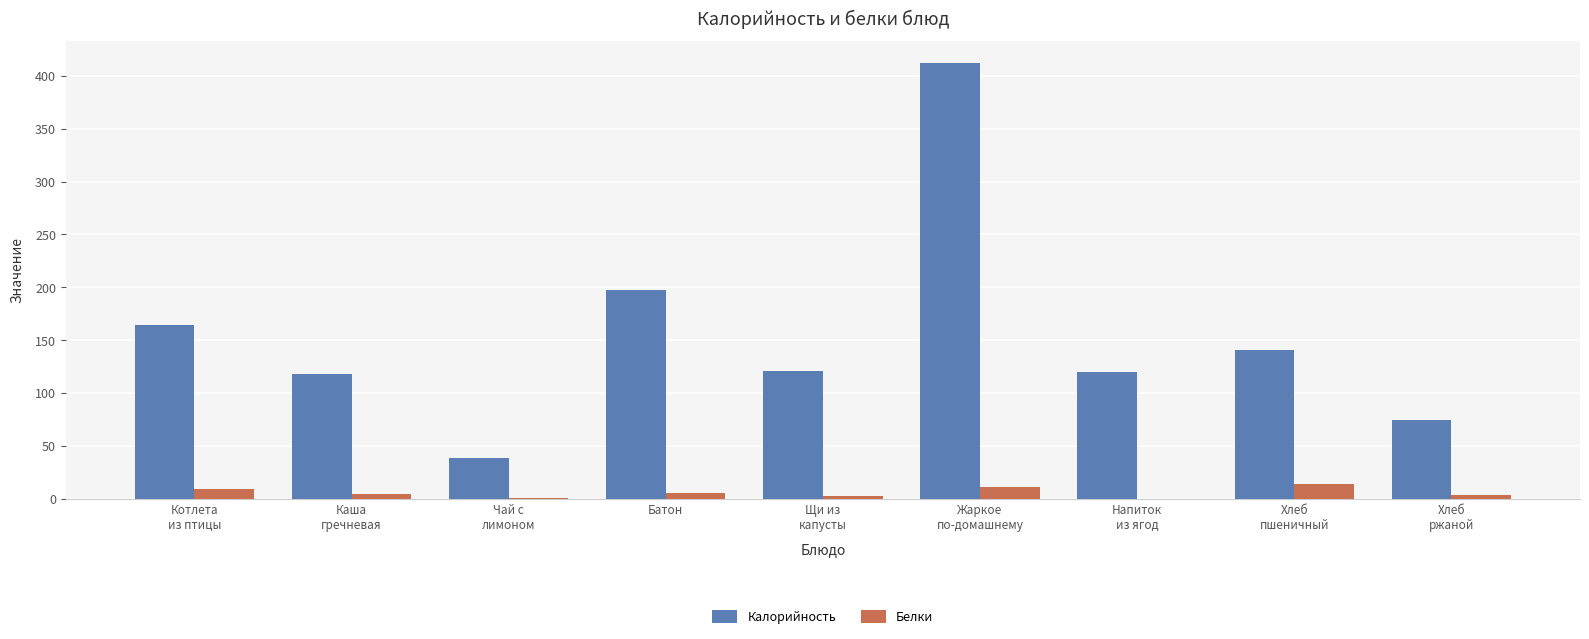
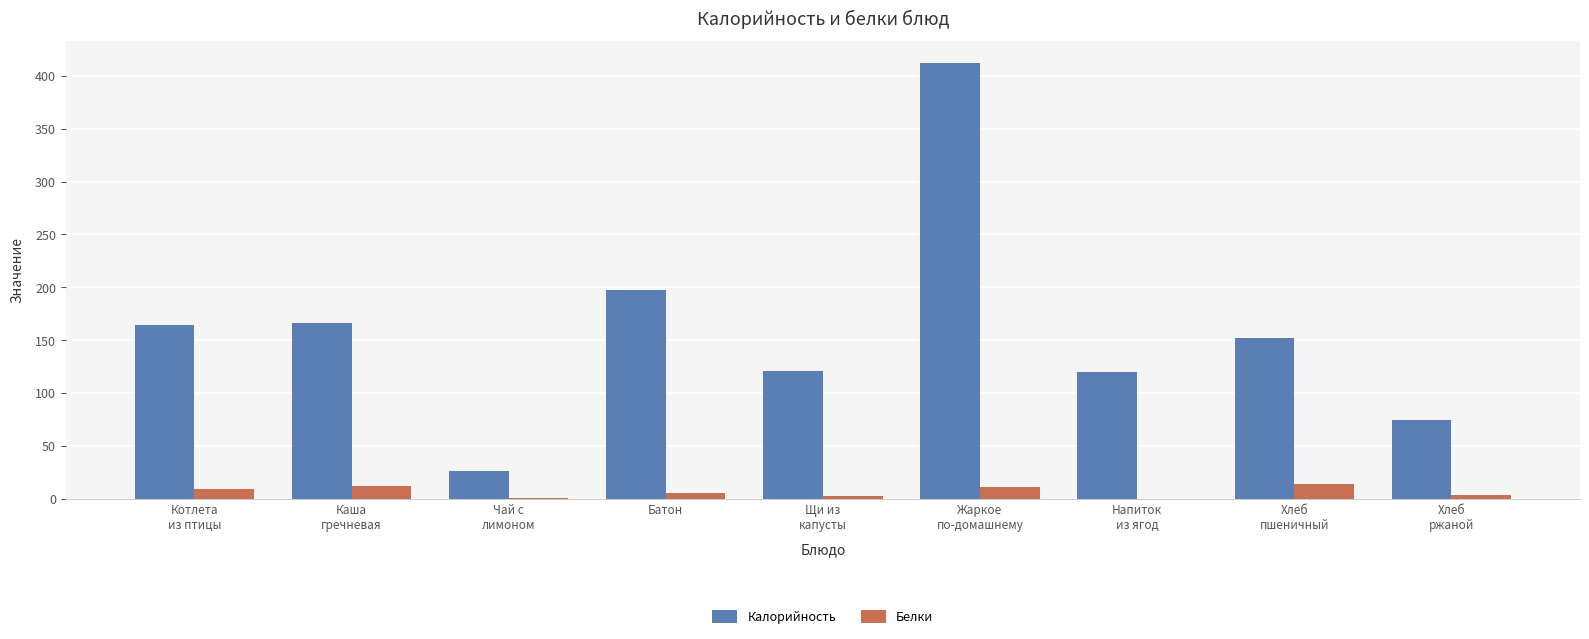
Калорийность, Каша гречневая: 118 -> 166
Белки, Каша гречневая: 5 -> 12
Калорийность, Чай с лимоном: 38 -> 26
Калорийность, Хлеб пшеничный: 141 -> 152
